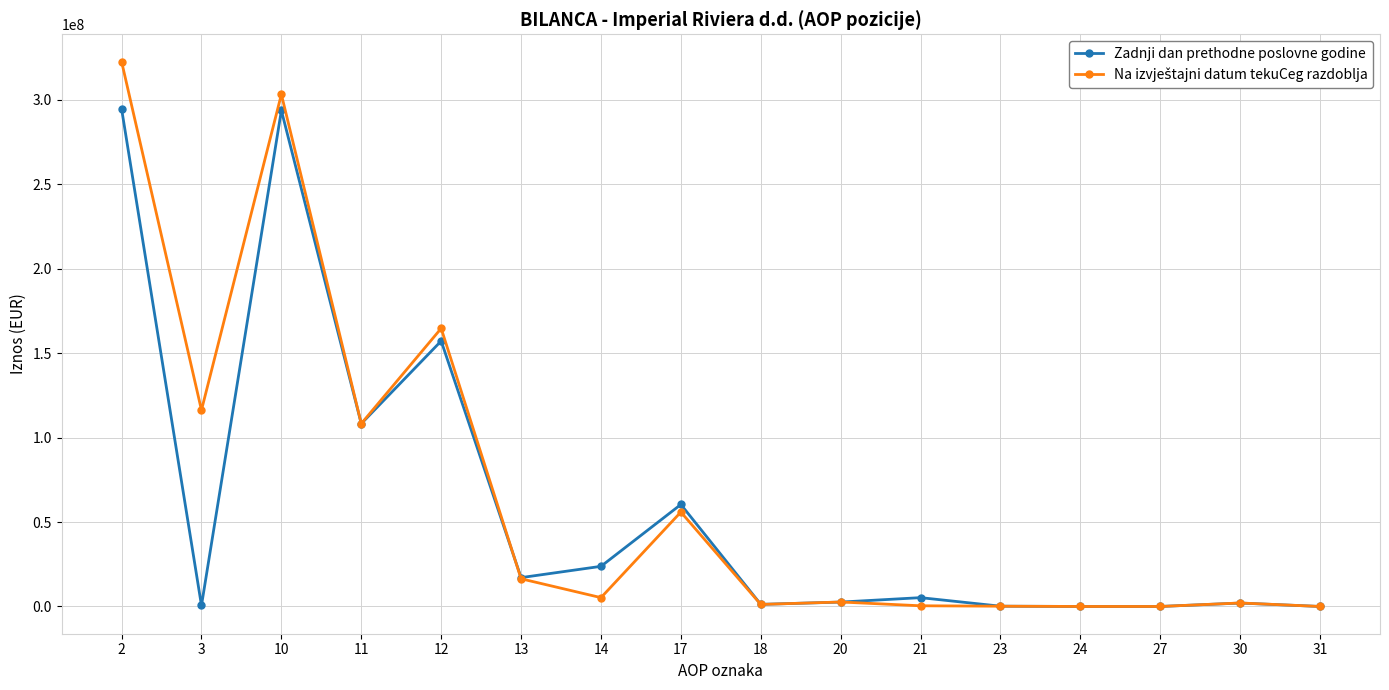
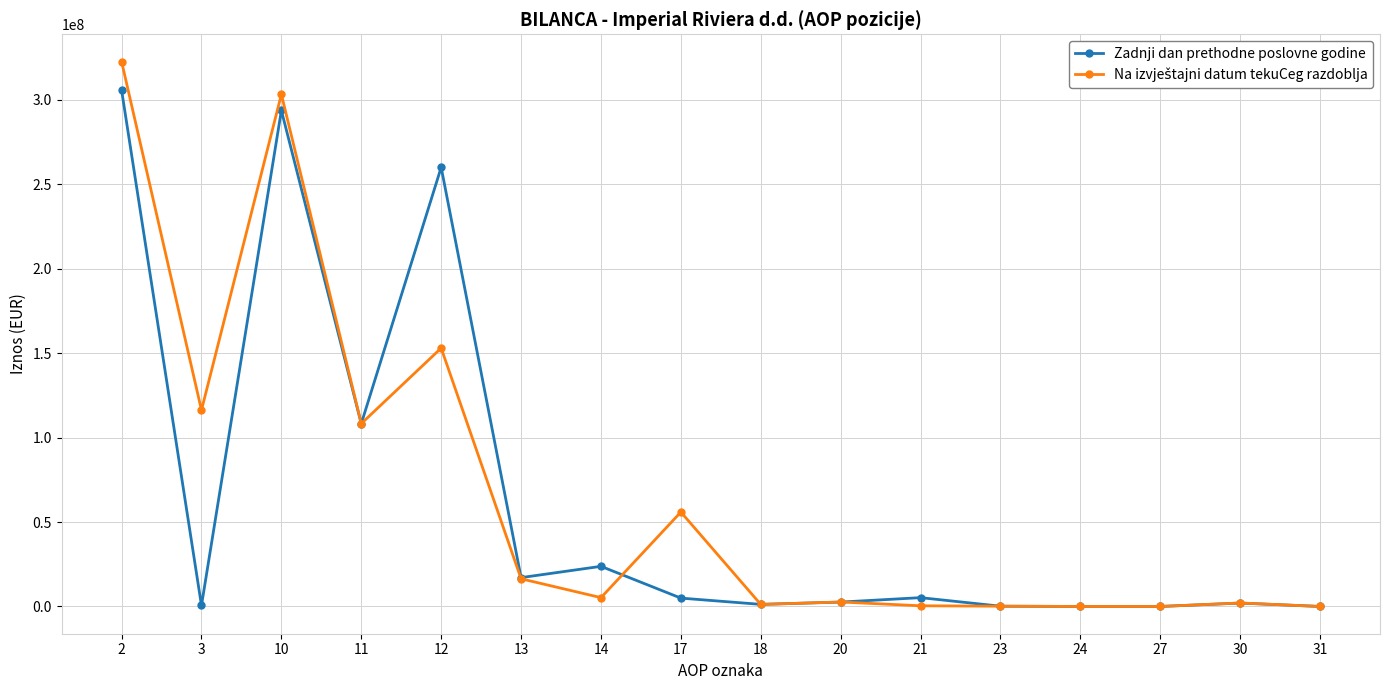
Zadnji dan prethodne poslovne godine, 2: 295000000 -> 306000000
Zadnji dan prethodne poslovne godine, 12: 157000000 -> 260000000
Na izvještajni datum tekuCeg razdoblja, 12: 165000000 -> 153000000
Zadnji dan prethodne poslovne godine, 17: 60000000 -> 5000000
